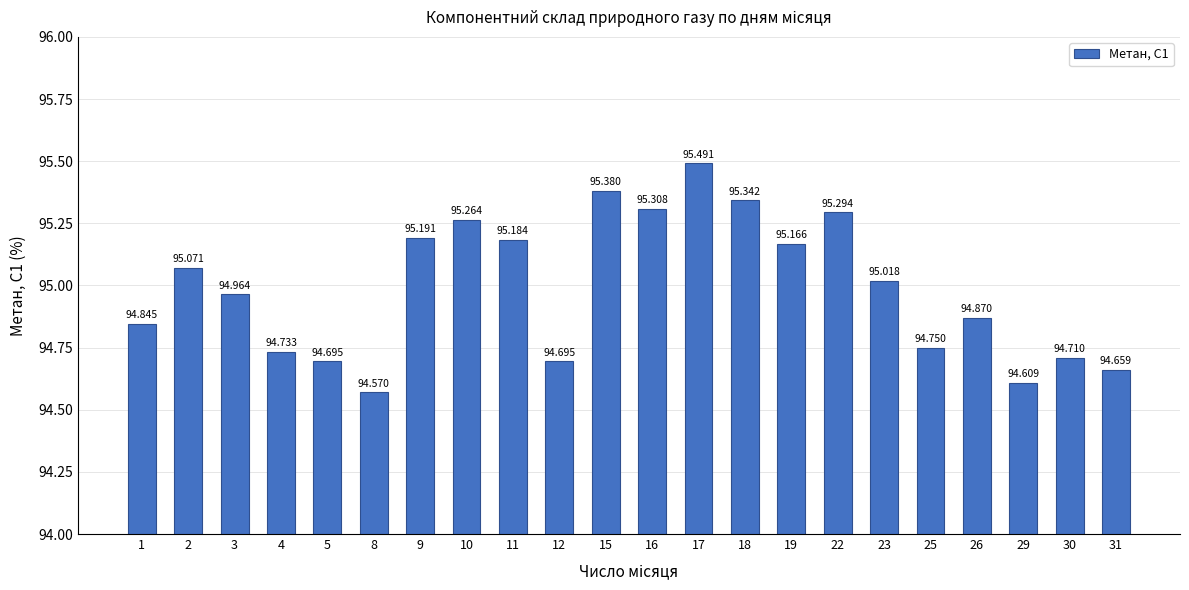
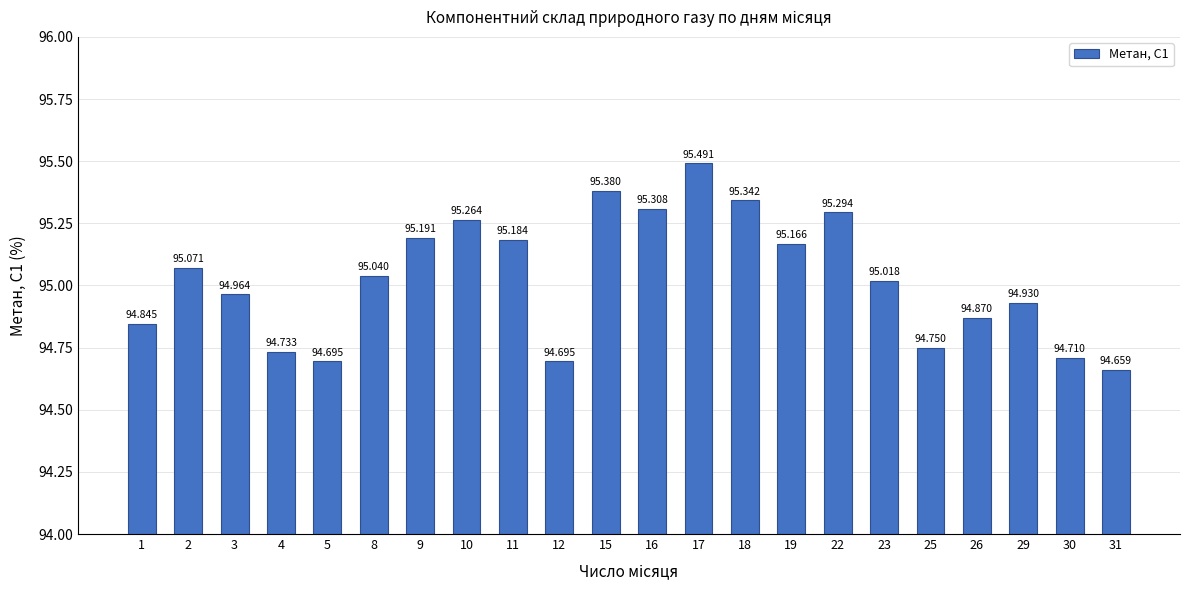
8: 94.570 -> 95.040
29: 94.609 -> 94.930
